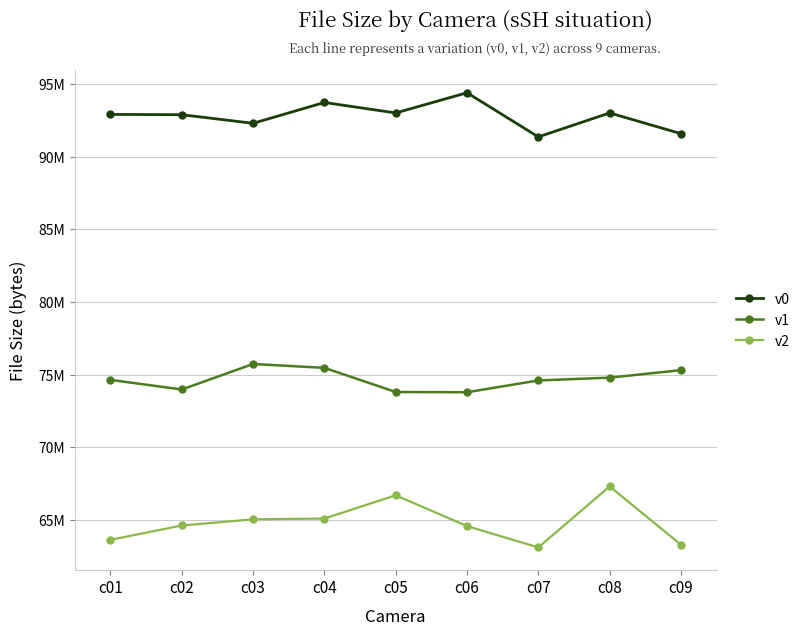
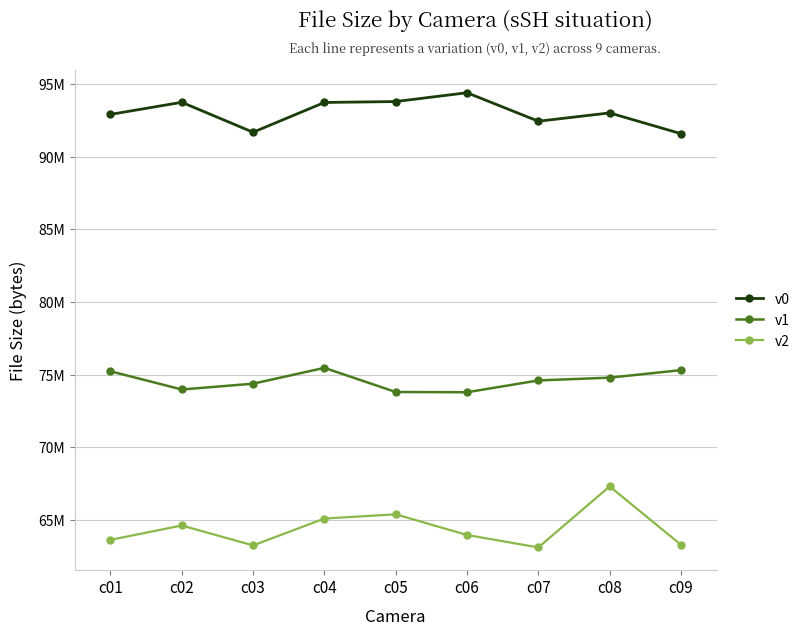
v1, c01: 74600000 -> 75200000
v0, c02: 92900000 -> 93700000
v0, c03: 92300000 -> 91700000
v1, c03: 75700000 -> 74400000
v2, c03: 65100000 -> 63300000
v0, c05: 93000000 -> 93800000
v2, c05: 66700000 -> 65400000
v2, c06: 64600000 -> 64000000
v0, c07: 91400000 -> 92400000
